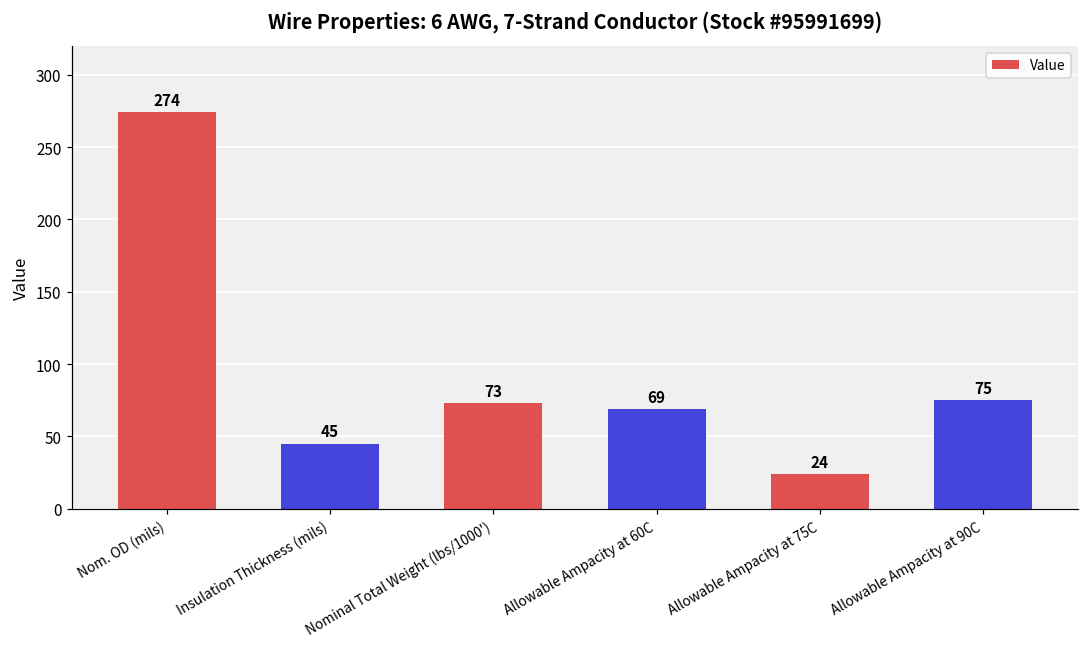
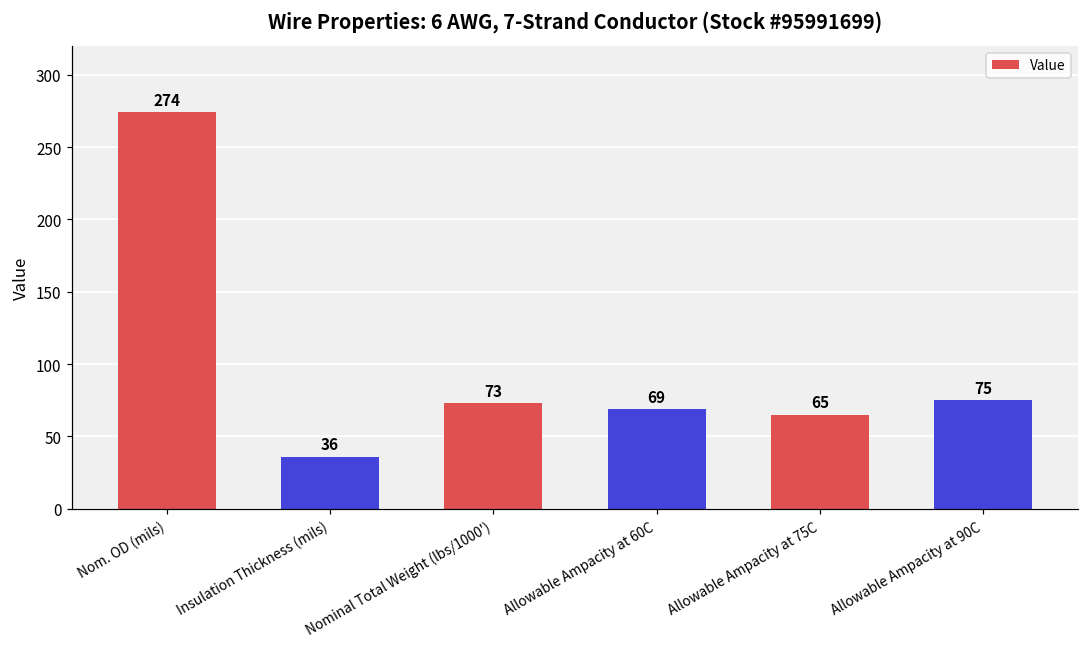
Insulation Thickness (mils): 45 -> 36
Allowable Ampacity at 75C: 24 -> 65
